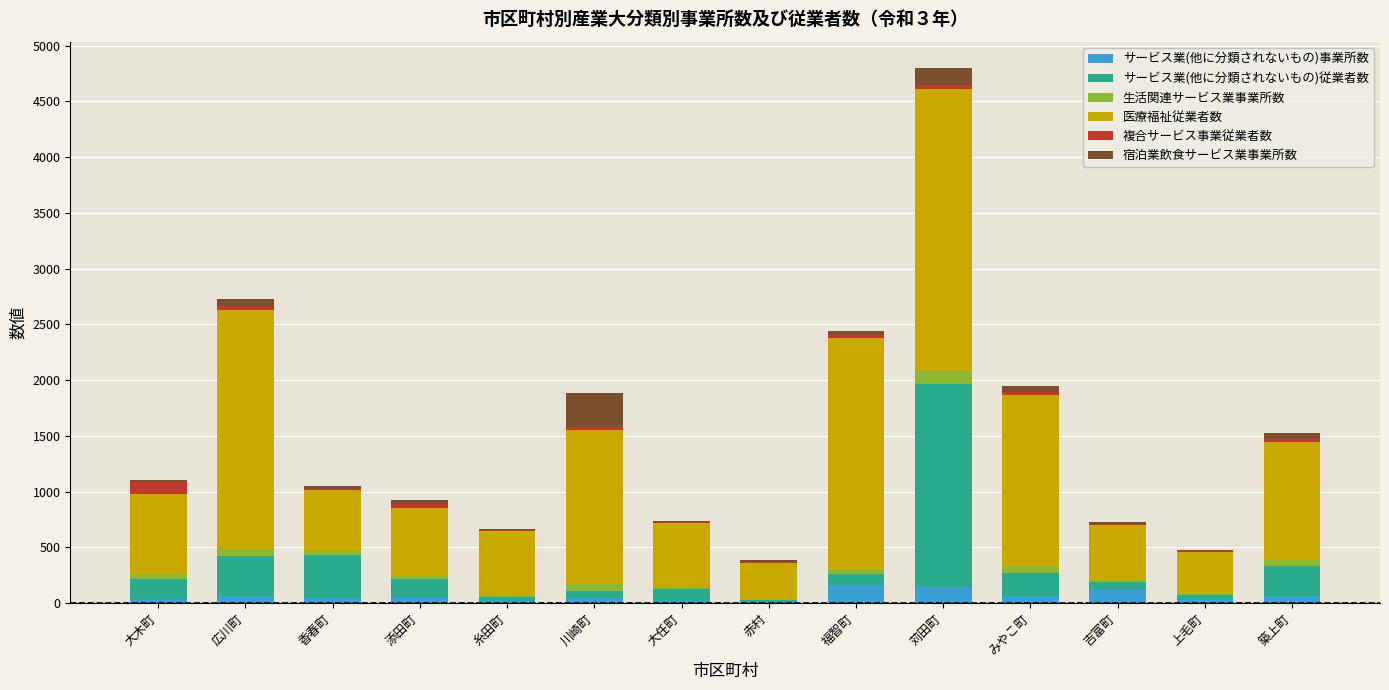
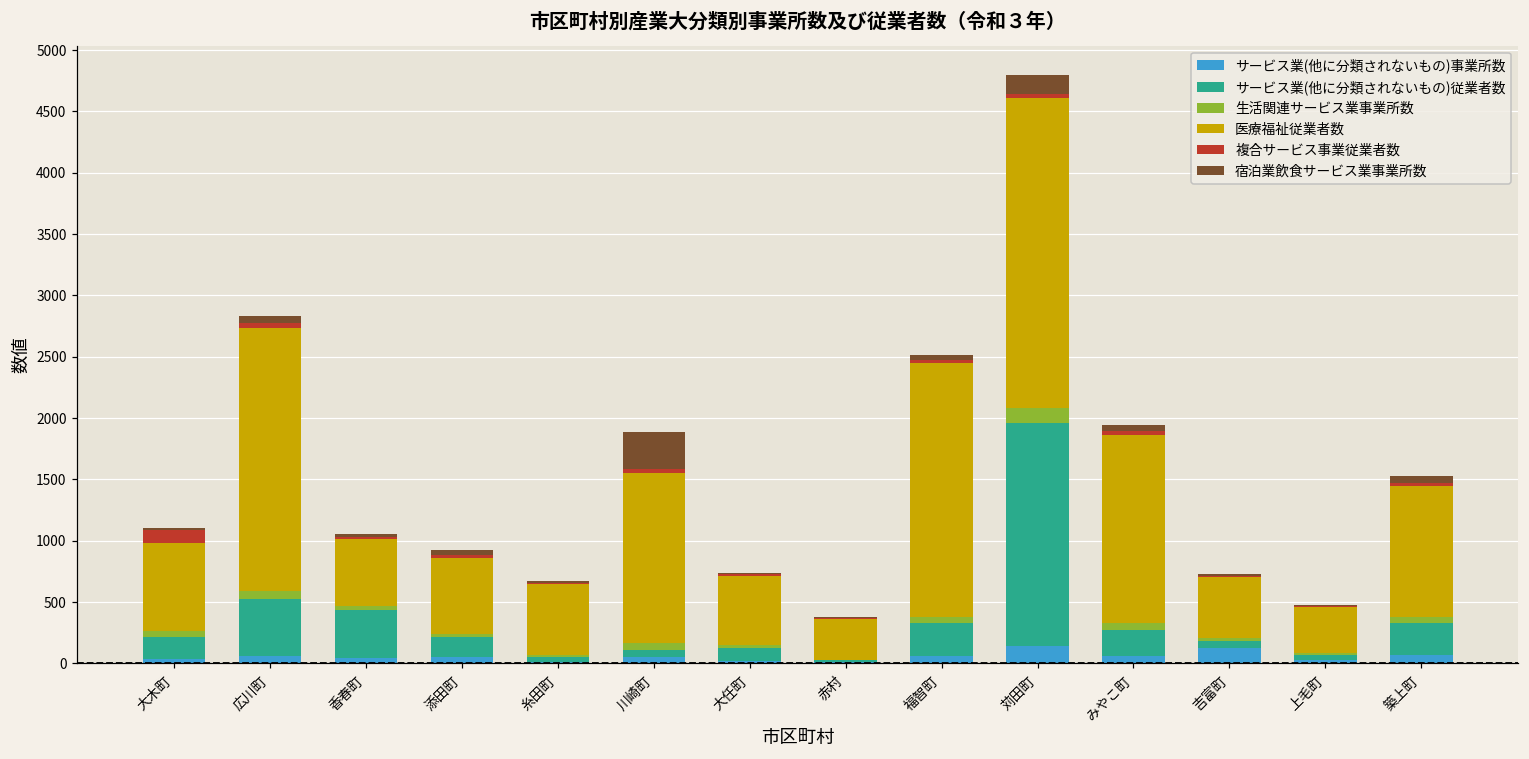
サービス業(他に分類されないもの)従業者数, 広川町: 360 -> 470
サービス業(他に分類されないもの)事業所数, 福智町: 160 -> 60
サービス業(他に分類されないもの)従業者数, 福智町: 90 -> 270
